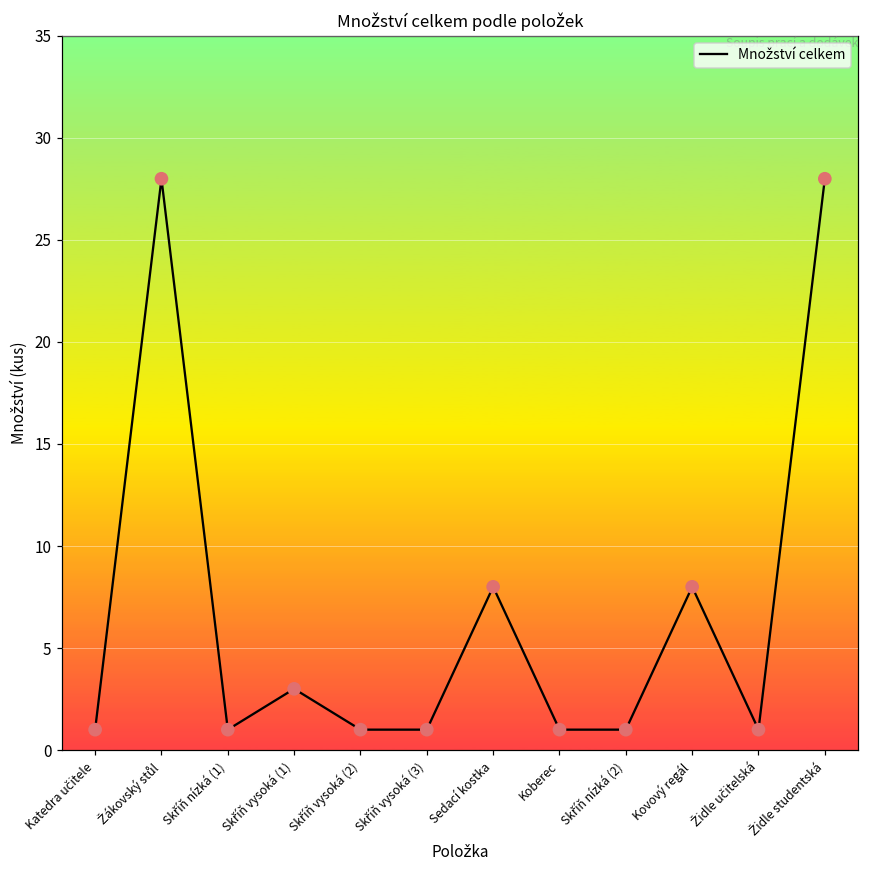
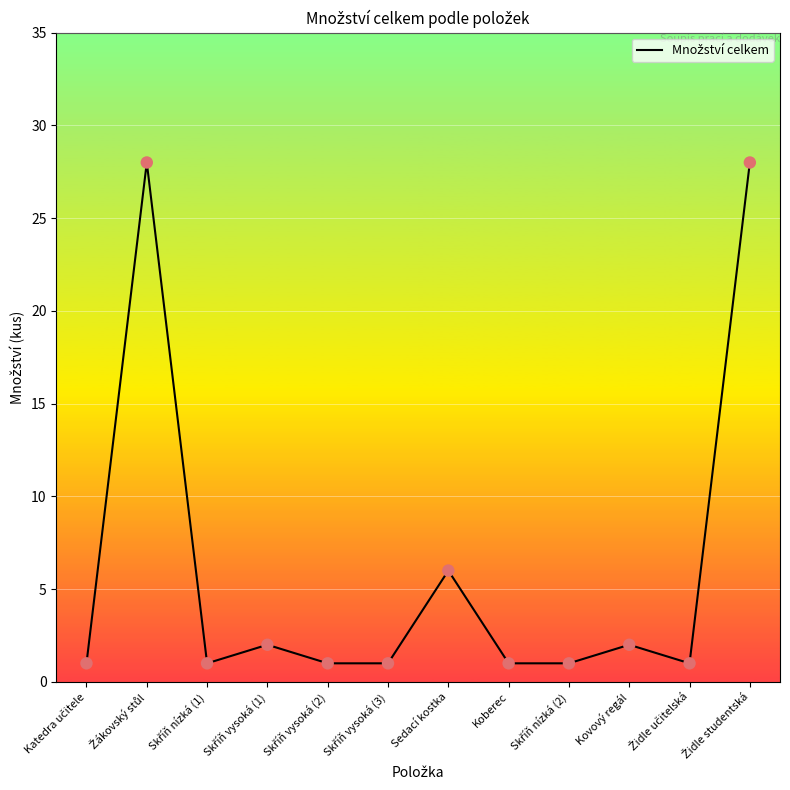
Skříň vysoká (1): 3 -> 2
Sedací kostka: 8 -> 6
Kovový regál: 8 -> 2
